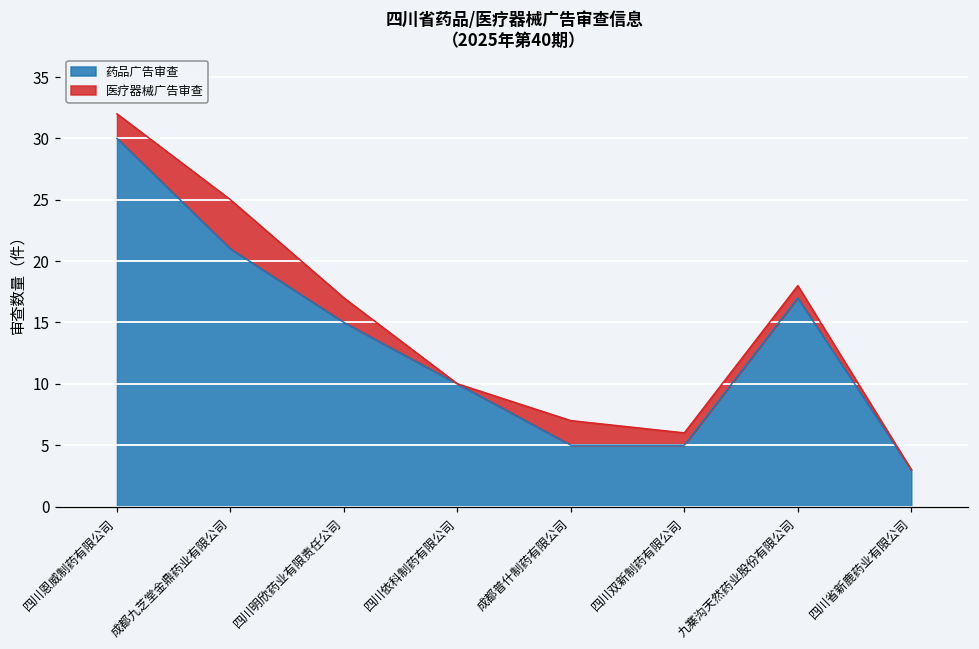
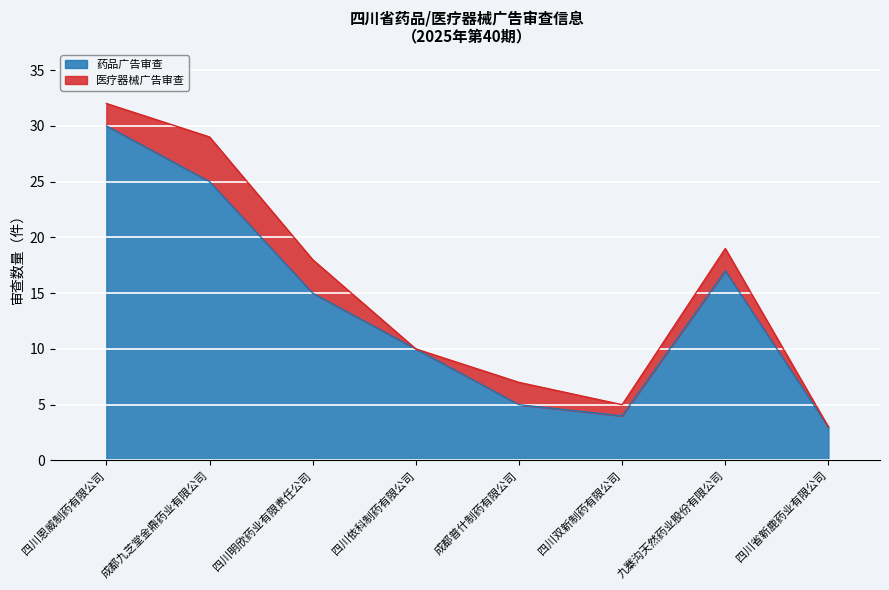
药品广告审查, 成都九芝堂金鼎药业有限公司: 21 -> 25
医疗器械广告审查, 四川明欣药业有限责任公司: 2 -> 3
药品广告审查, 四川双新制药有限公司: 5 -> 4
医疗器械广告审查, 九寨沟天然药业股份有限公司: 1 -> 2
